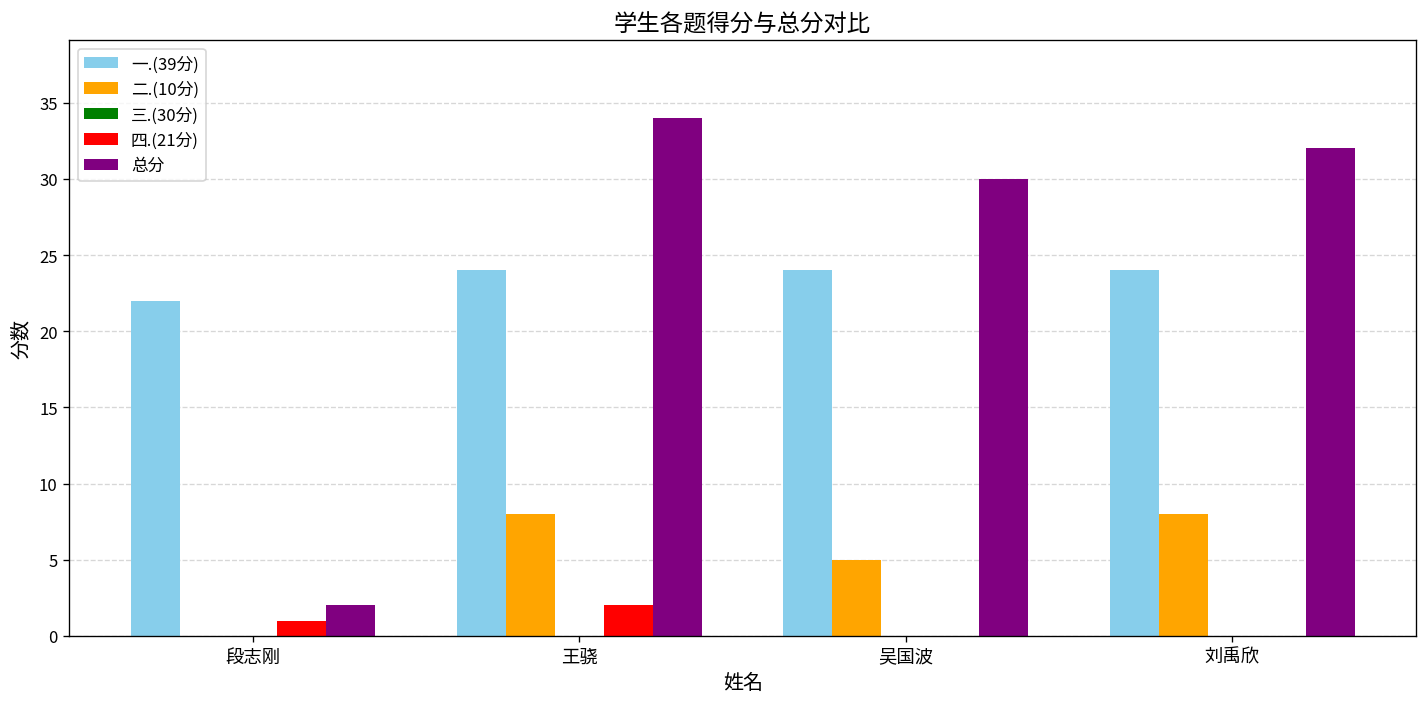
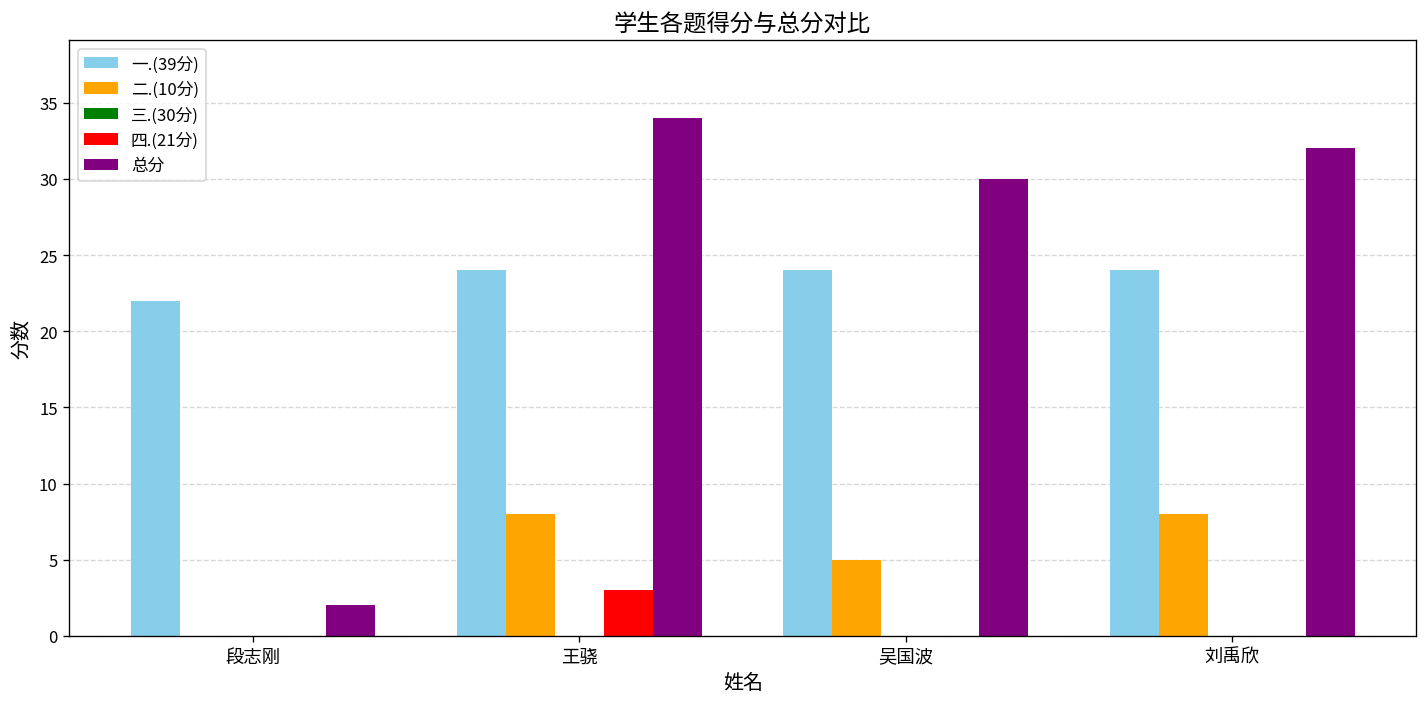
四.(21分), 段志刚: 1 -> 0
四.(21分), 王骁: 2 -> 3
